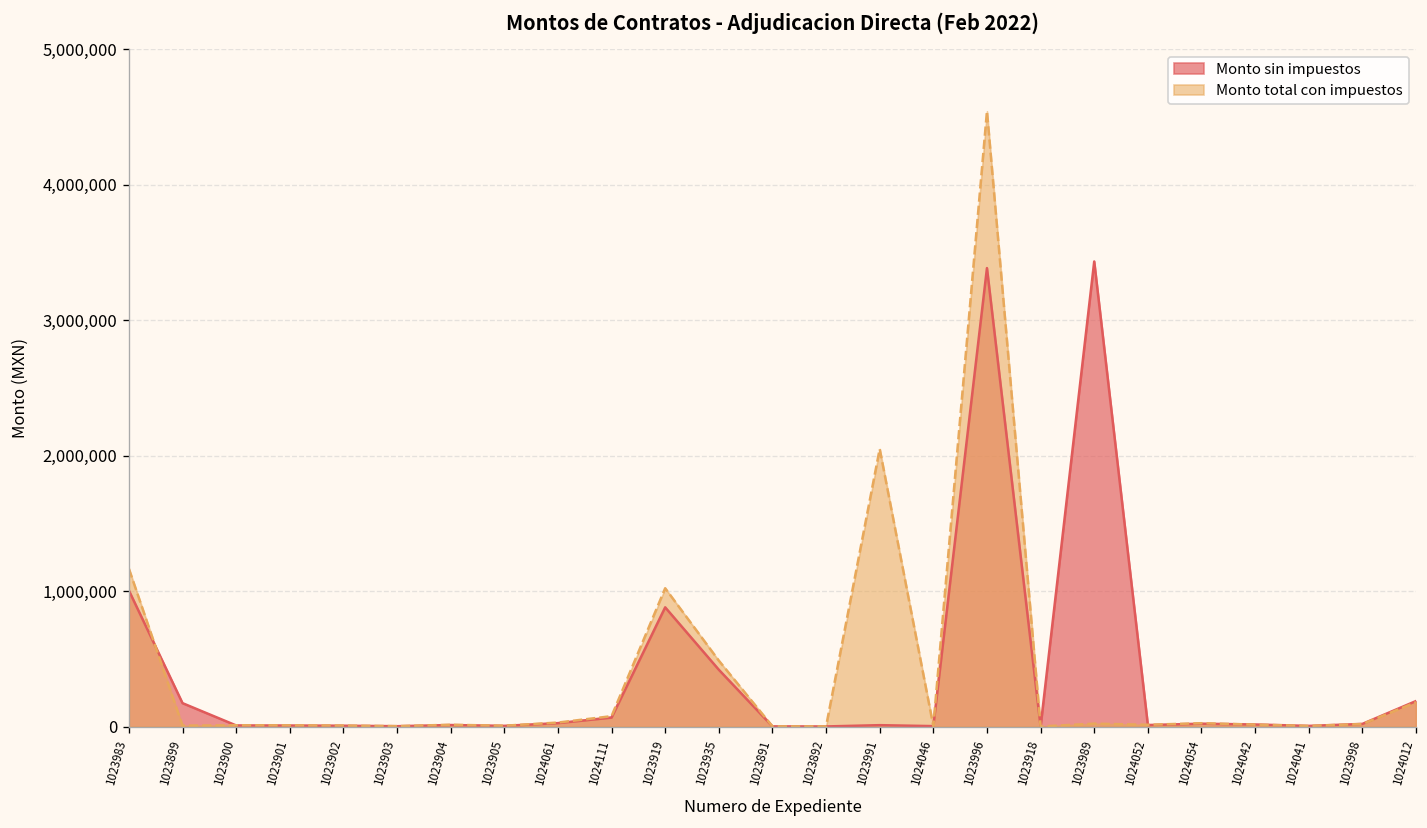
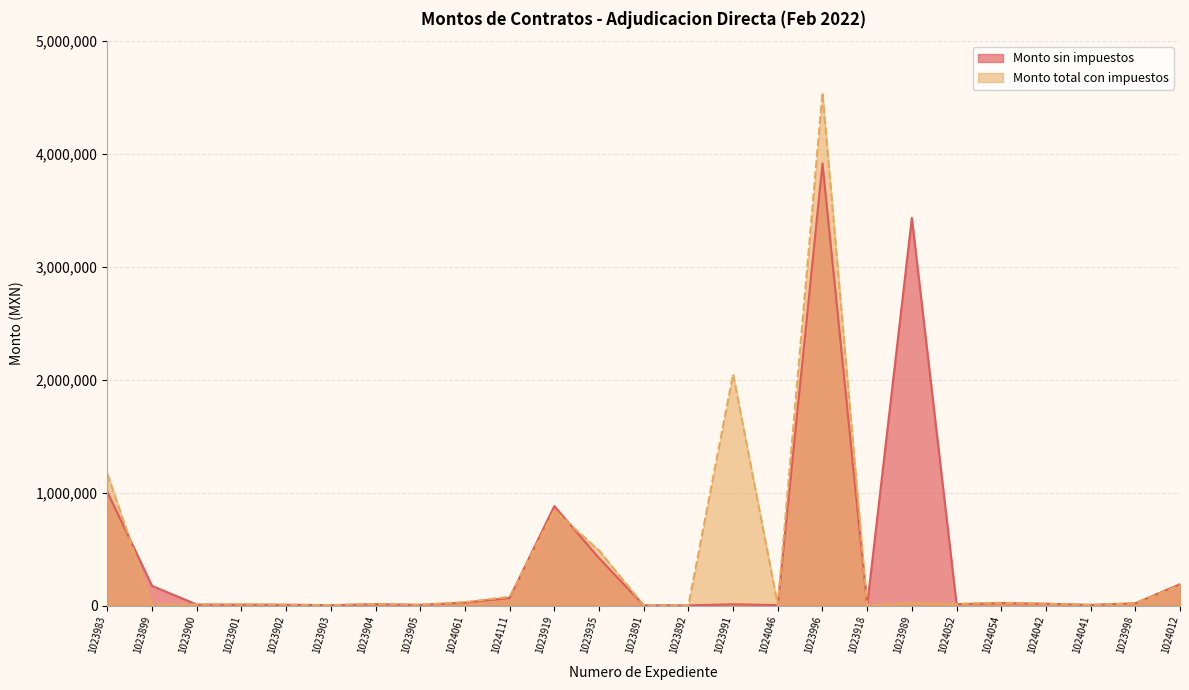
Monto total con impuestos, 1023919: 1,020,000 -> 840,000
Monto sin impuestos, 1023996: 3,390,000 -> 3,920,000
